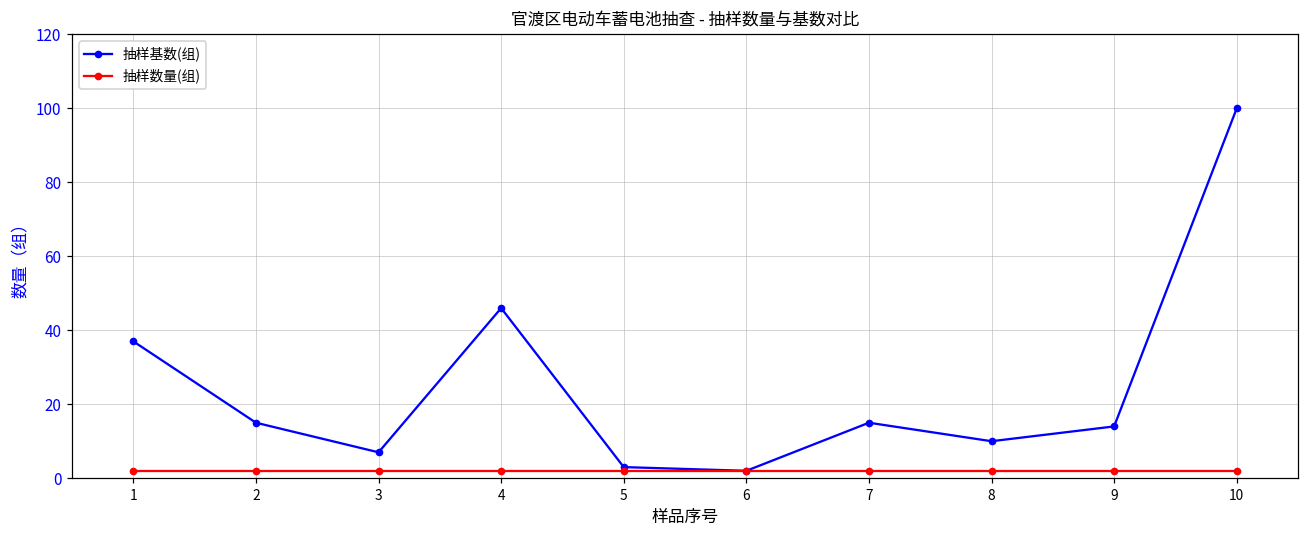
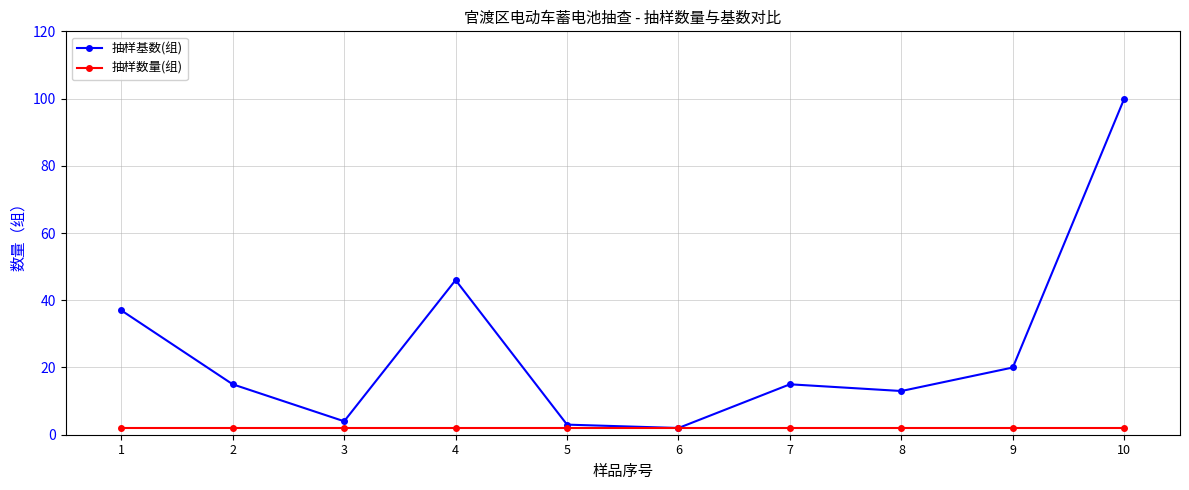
抽样基数(组), 3: 7 -> 4
抽样基数(组), 8: 10 -> 13
抽样基数(组), 9: 14 -> 20
